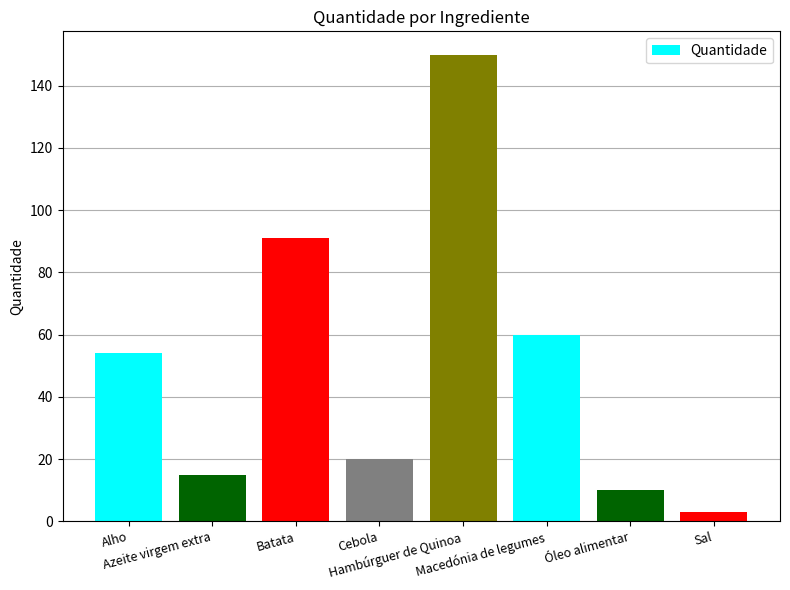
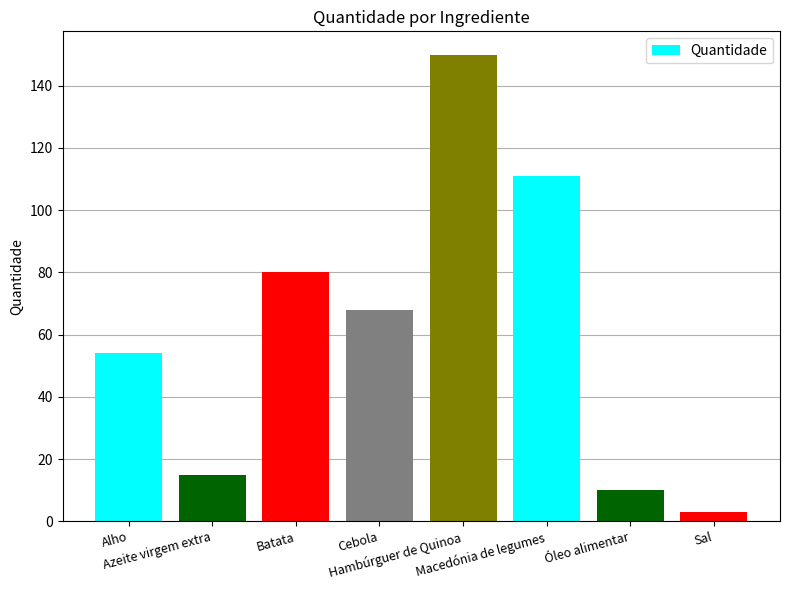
Batata: 91 -> 80
Cebola: 20 -> 68
Macedónia de legumes: 60 -> 111
